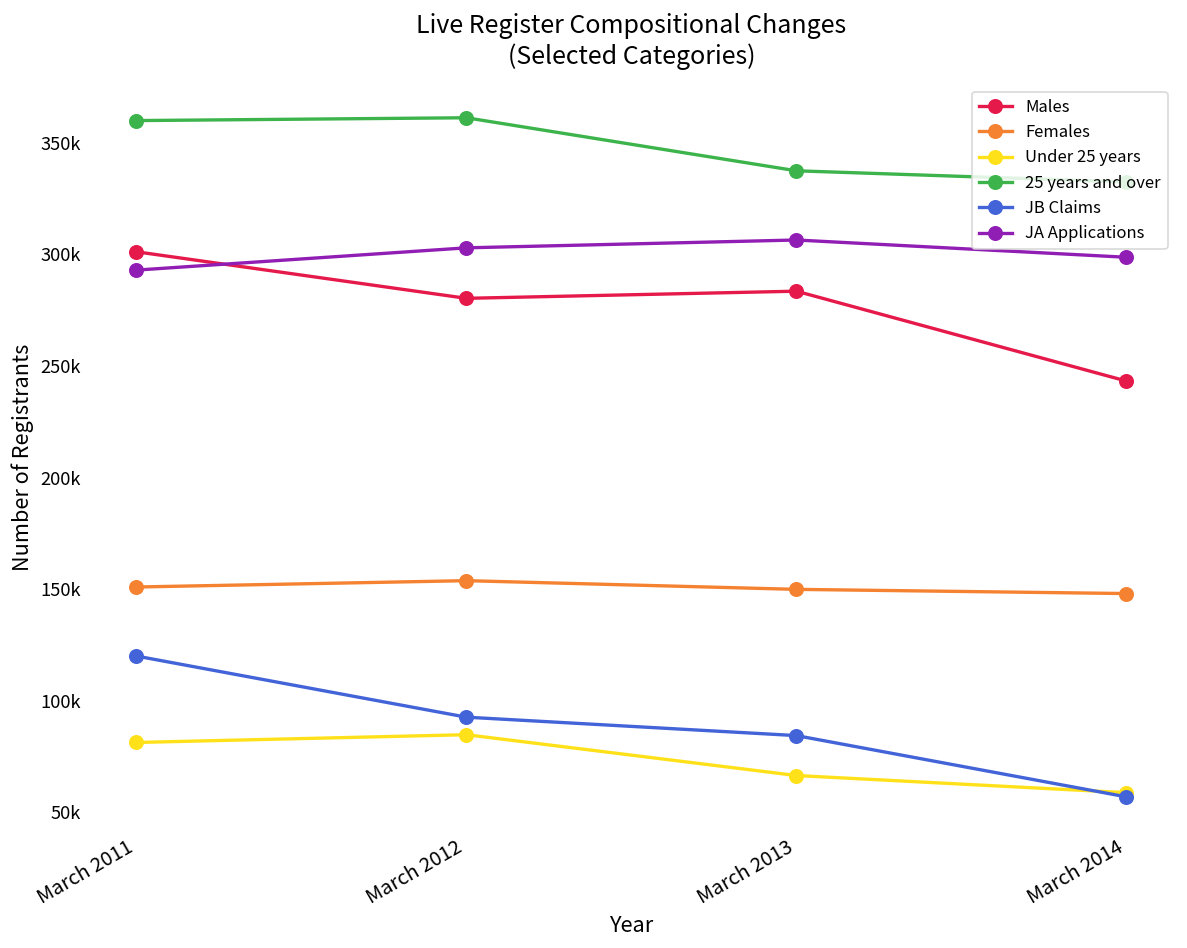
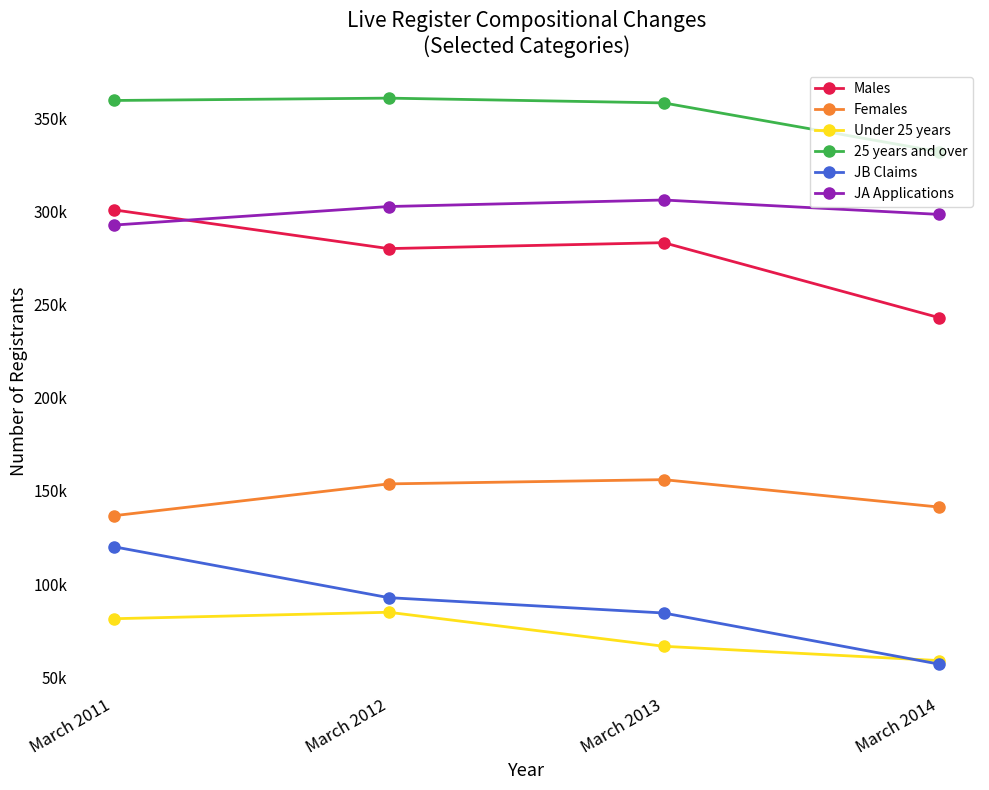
Females, March 2011: 151000 -> 137000
Females, March 2013: 150000 -> 156000
25 years and over, March 2013: 337000 -> 359000
Females, March 2014: 148000 -> 141000
